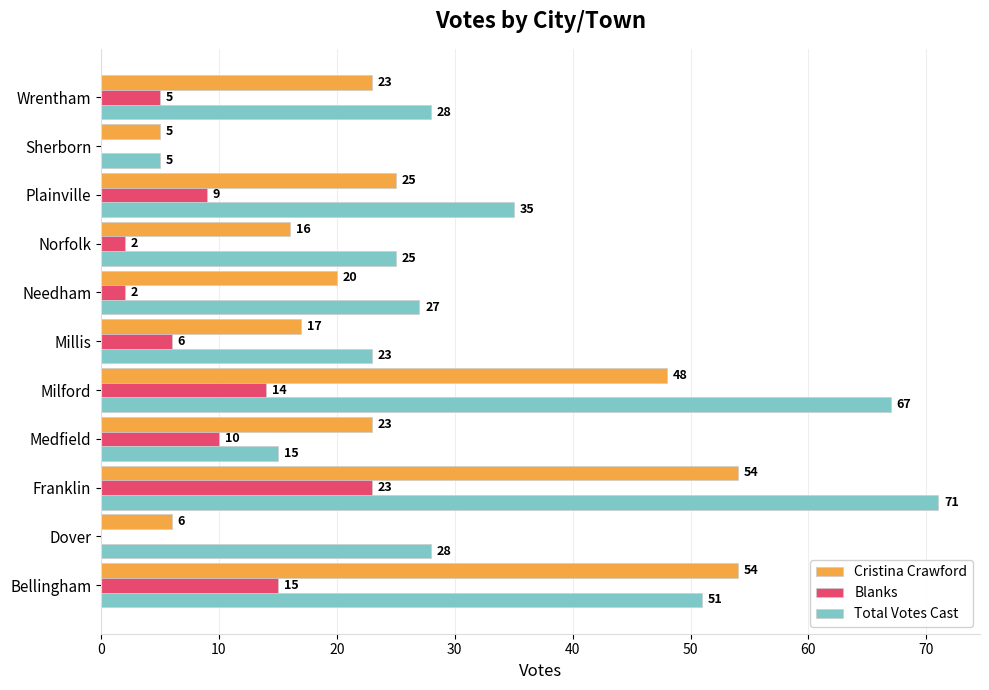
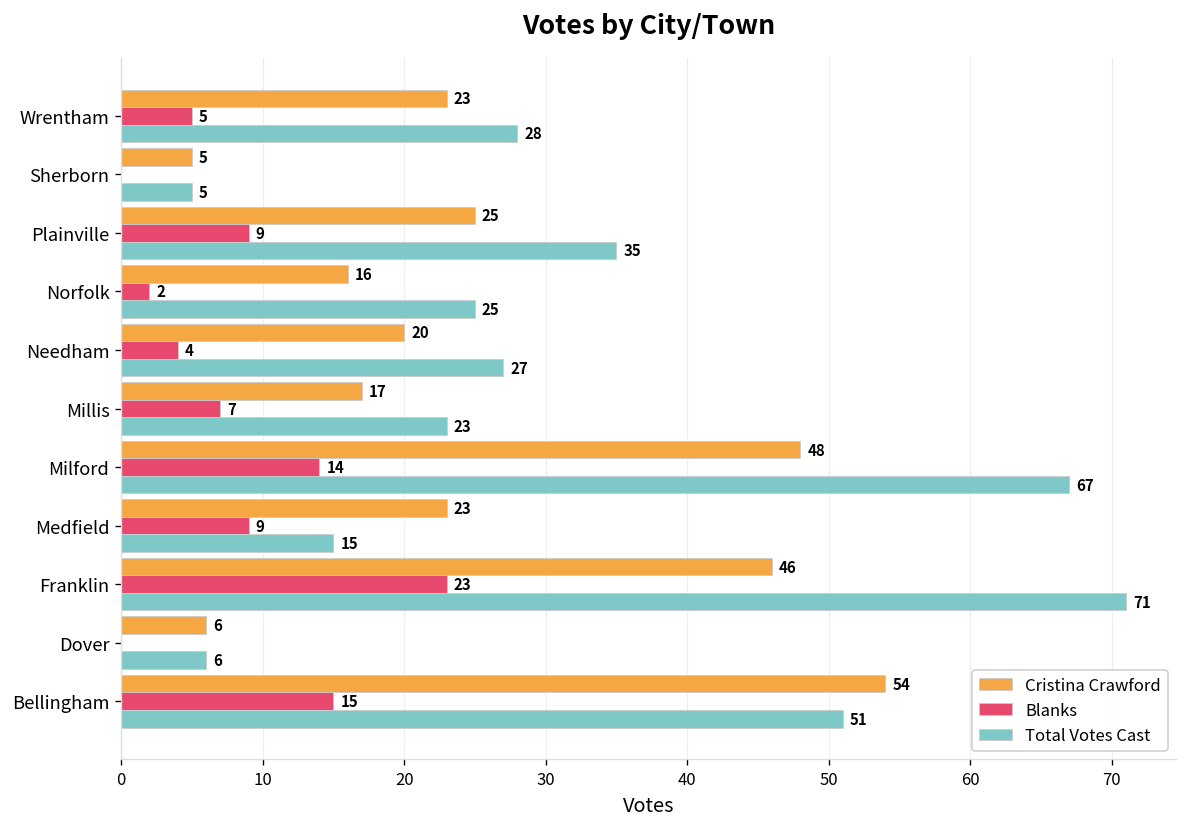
Blanks, Needham: 2 -> 4
Blanks, Millis: 6 -> 7
Blanks, Medfield: 10 -> 9
Cristina Crawford, Franklin: 54 -> 46
Total Votes Cast, Dover: 28 -> 6
